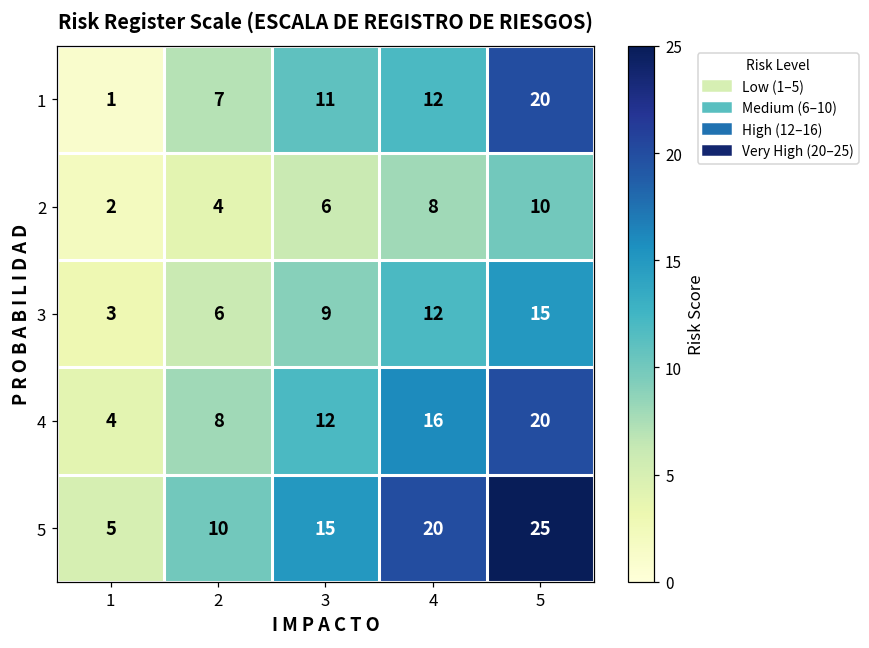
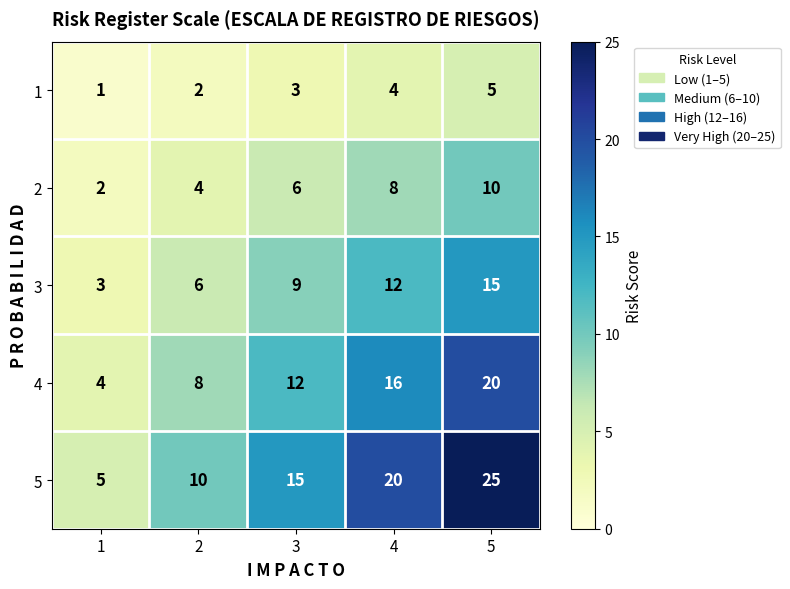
1, 2: 7 -> 2
1, 3: 11 -> 3
1, 4: 12 -> 4
1, 5: 20 -> 5
